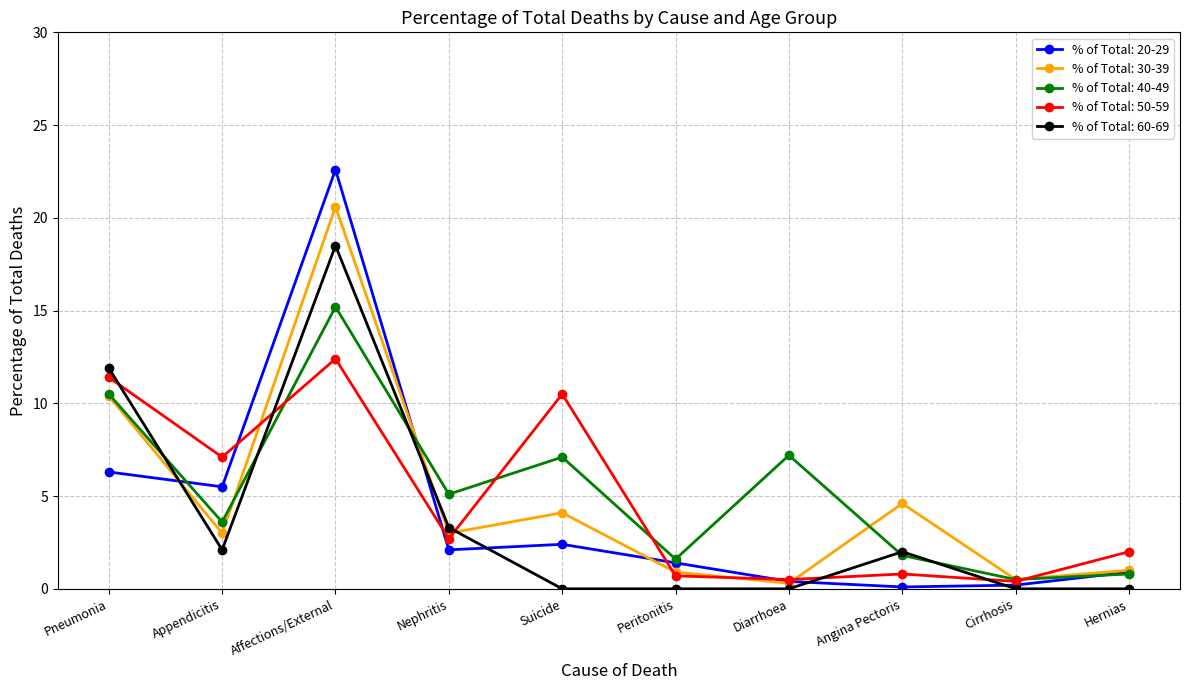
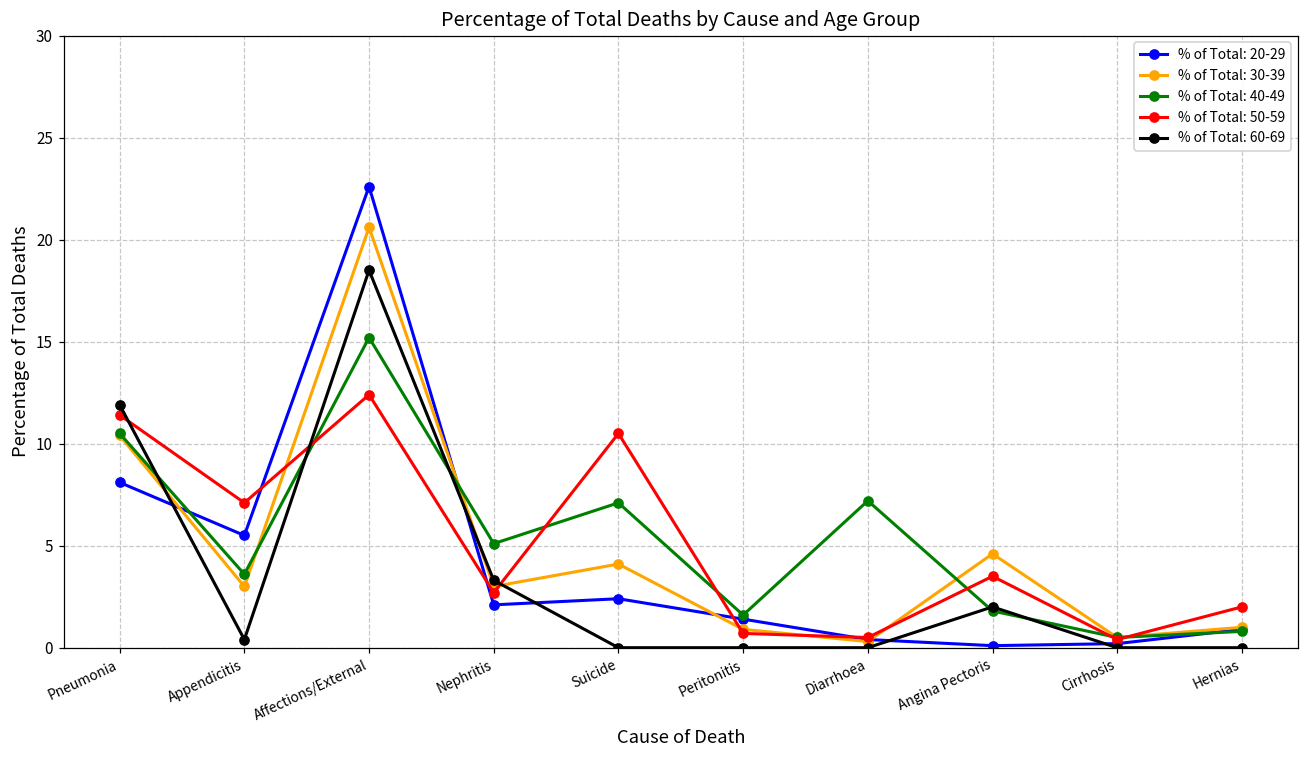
% of Total: 20-29, Pneumonia: 6.3 -> 8.1
% of Total: 60-69, Appendicitis: 2.1 -> 0.4
% of Total: 50-59, Angina Pectoris: 0.8 -> 3.5
